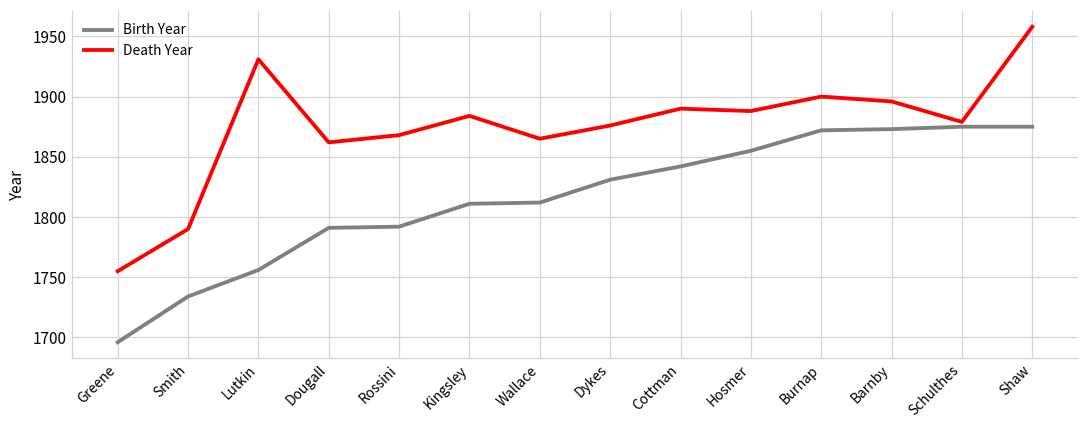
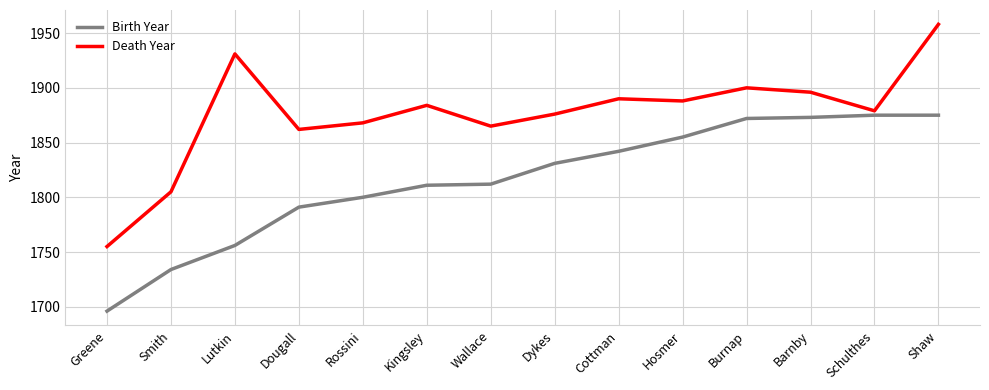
Death Year, Smith: 1790 -> 1805
Birth Year, Rossini: 1792 -> 1800
